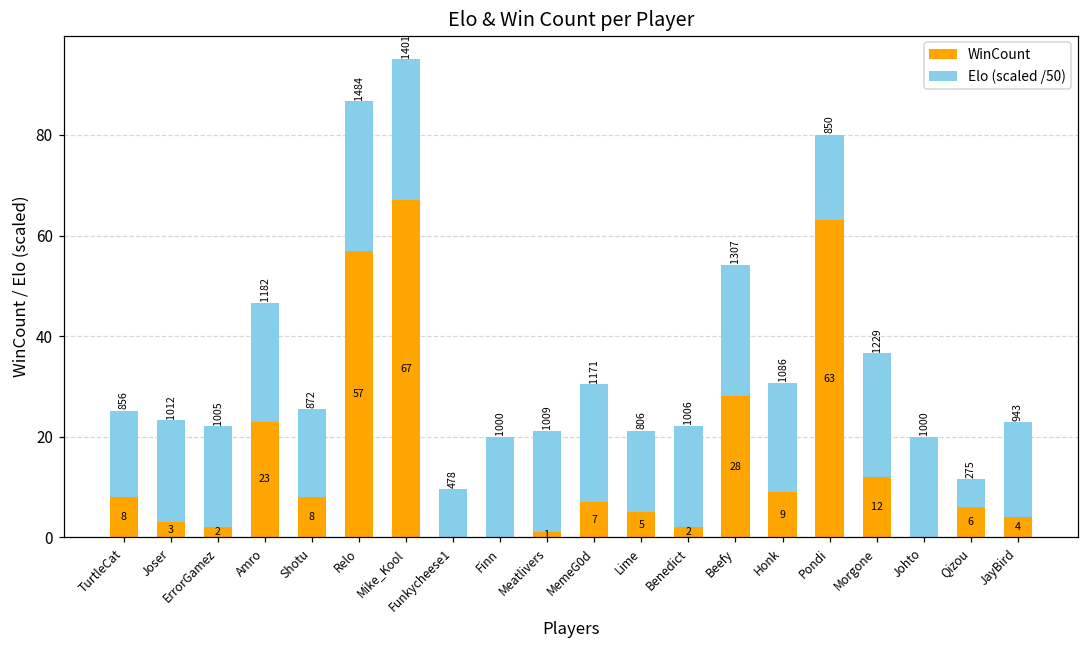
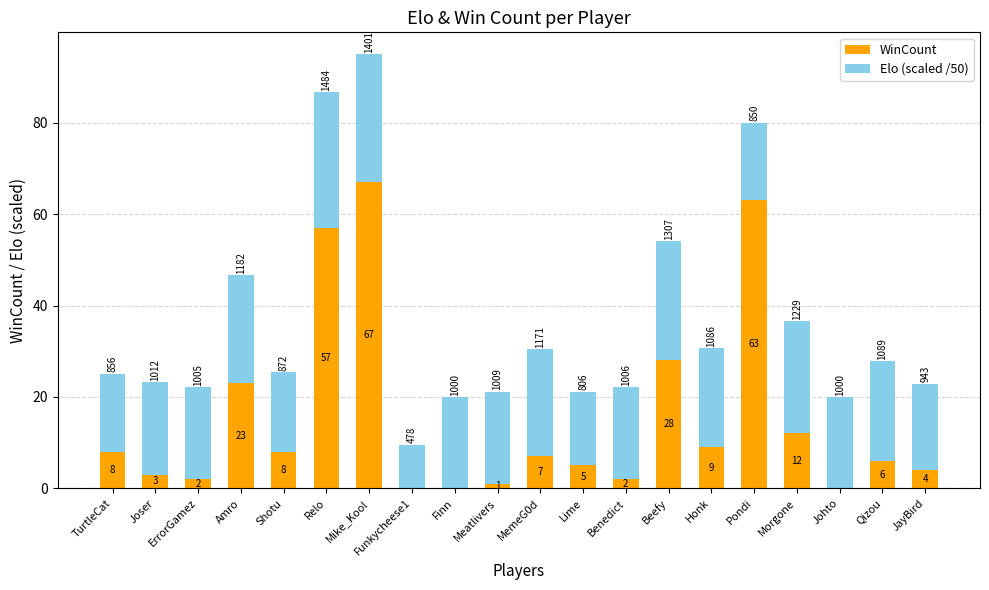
Elo (scaled /50), Qizou: 275 -> 1089
